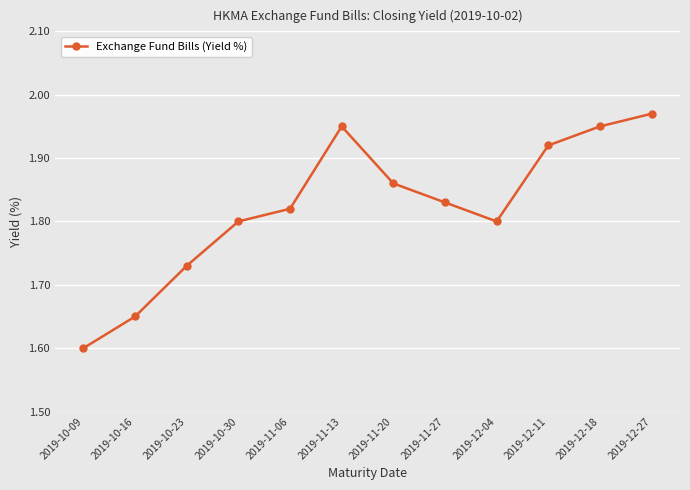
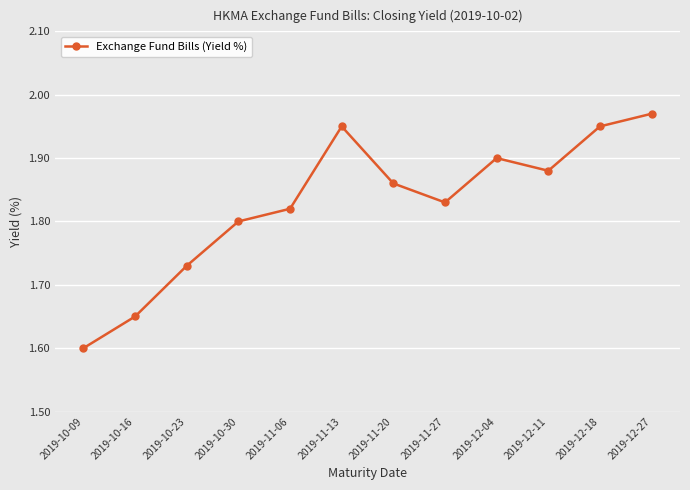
2019-12-04: 1.8 -> 1.9
2019-12-11: 1.92 -> 1.88
